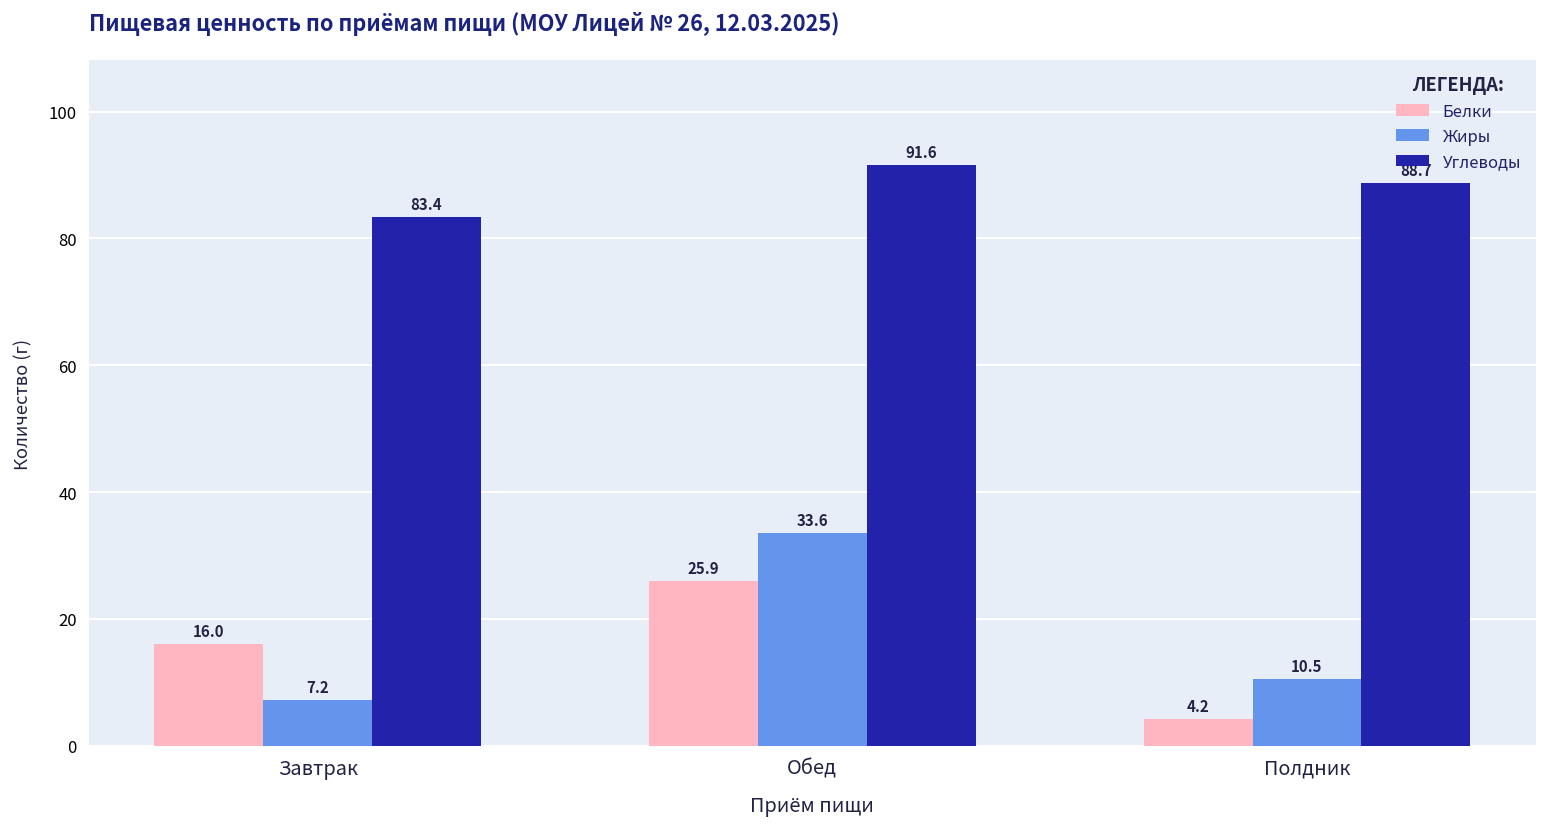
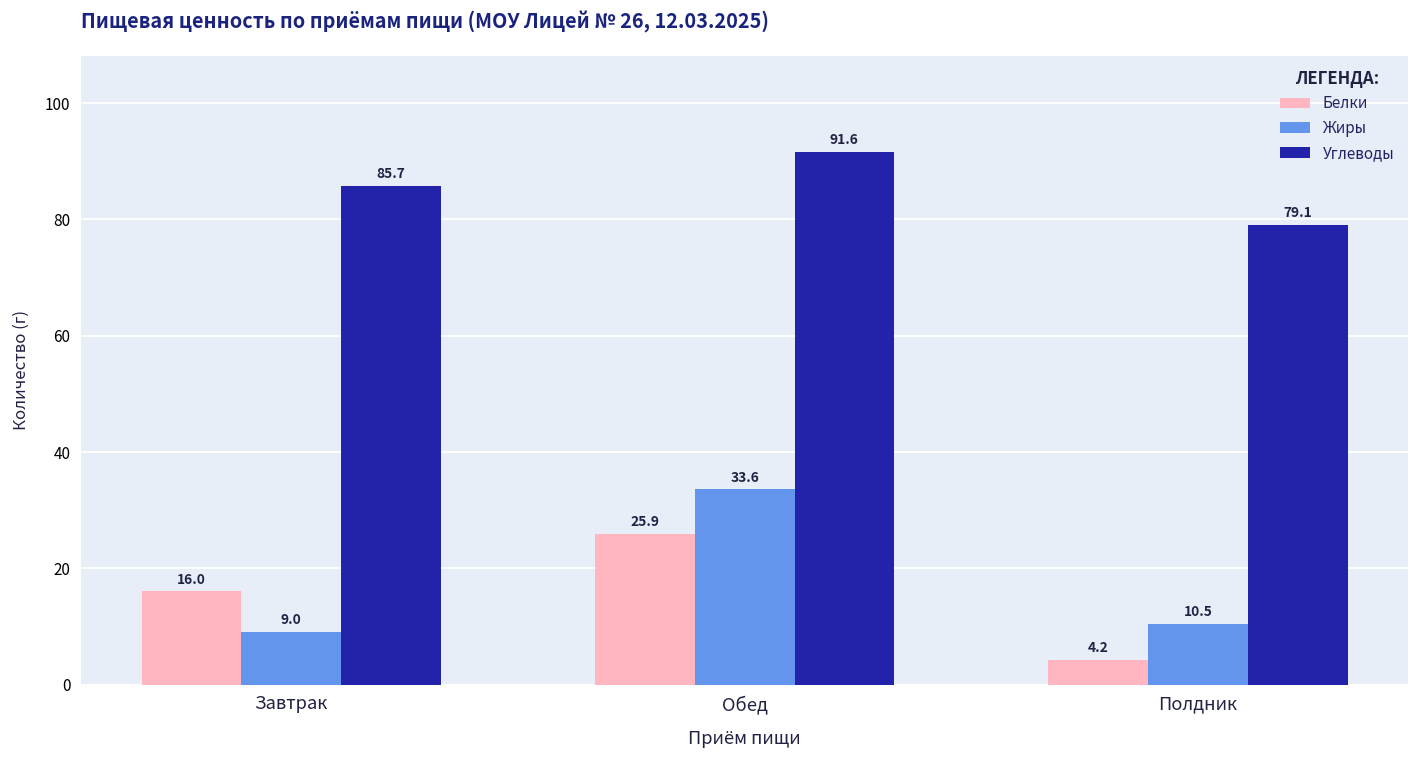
Жиры, Завтрак: 7.2 -> 9.0
Углеводы, Завтрак: 83.4 -> 85.7
Углеводы, Полдник: 88.7 -> 79.1
